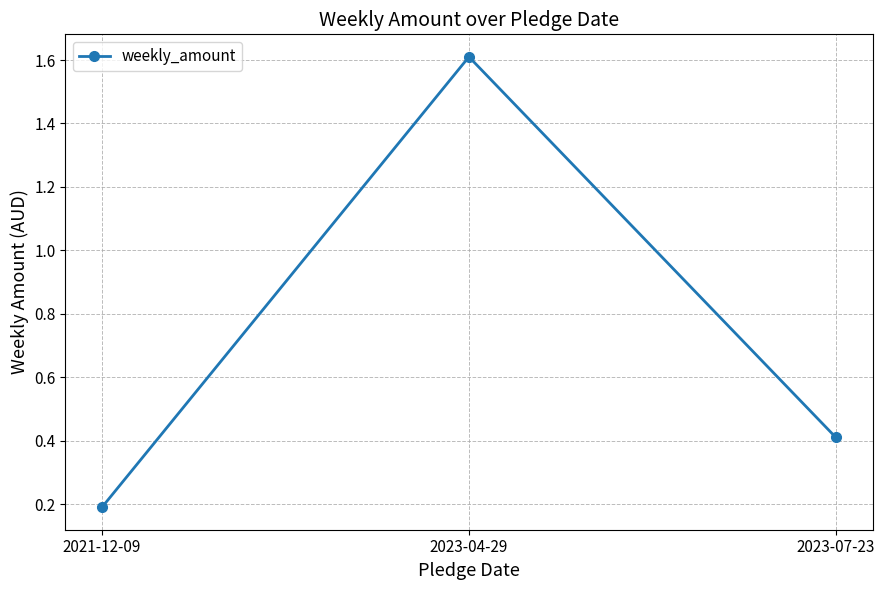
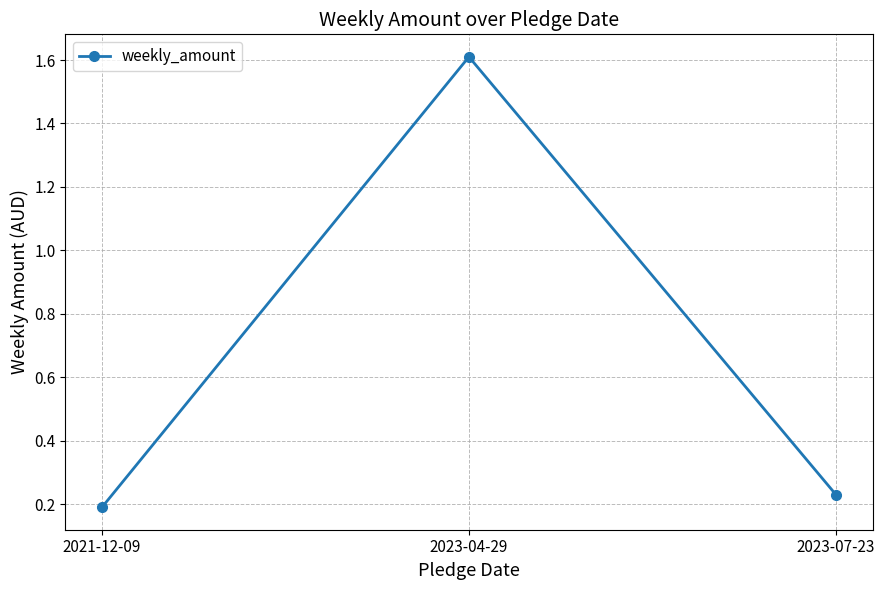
2023-07-23: 0.41 -> 0.23
